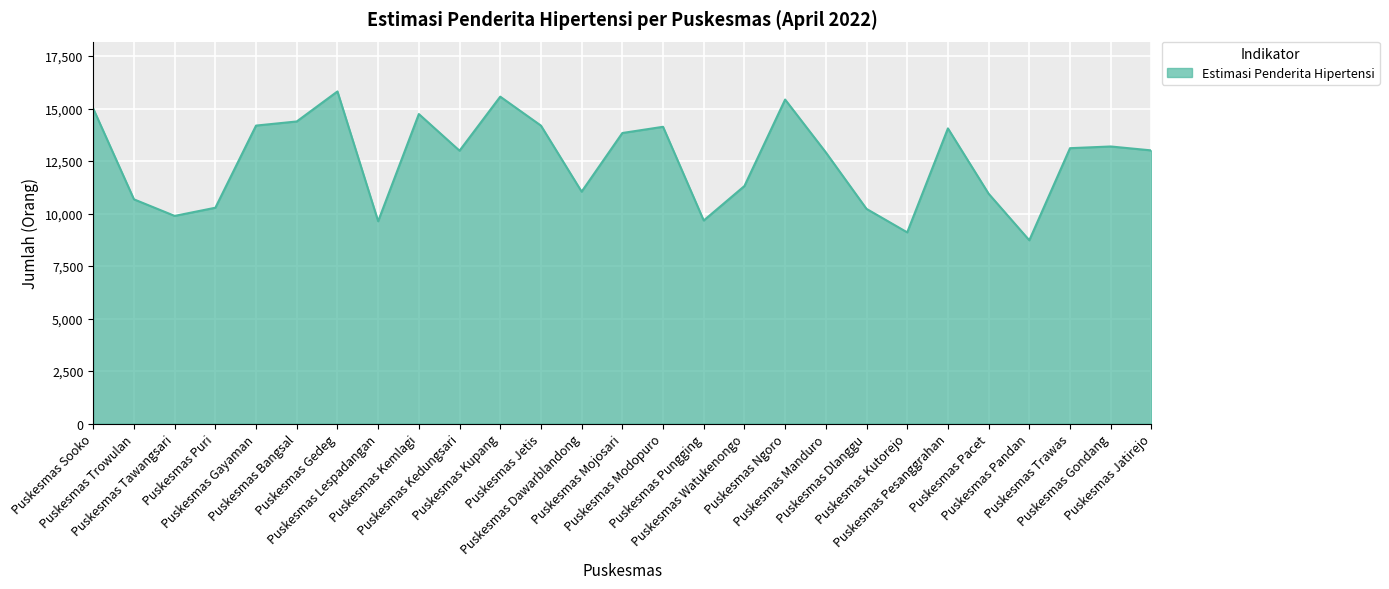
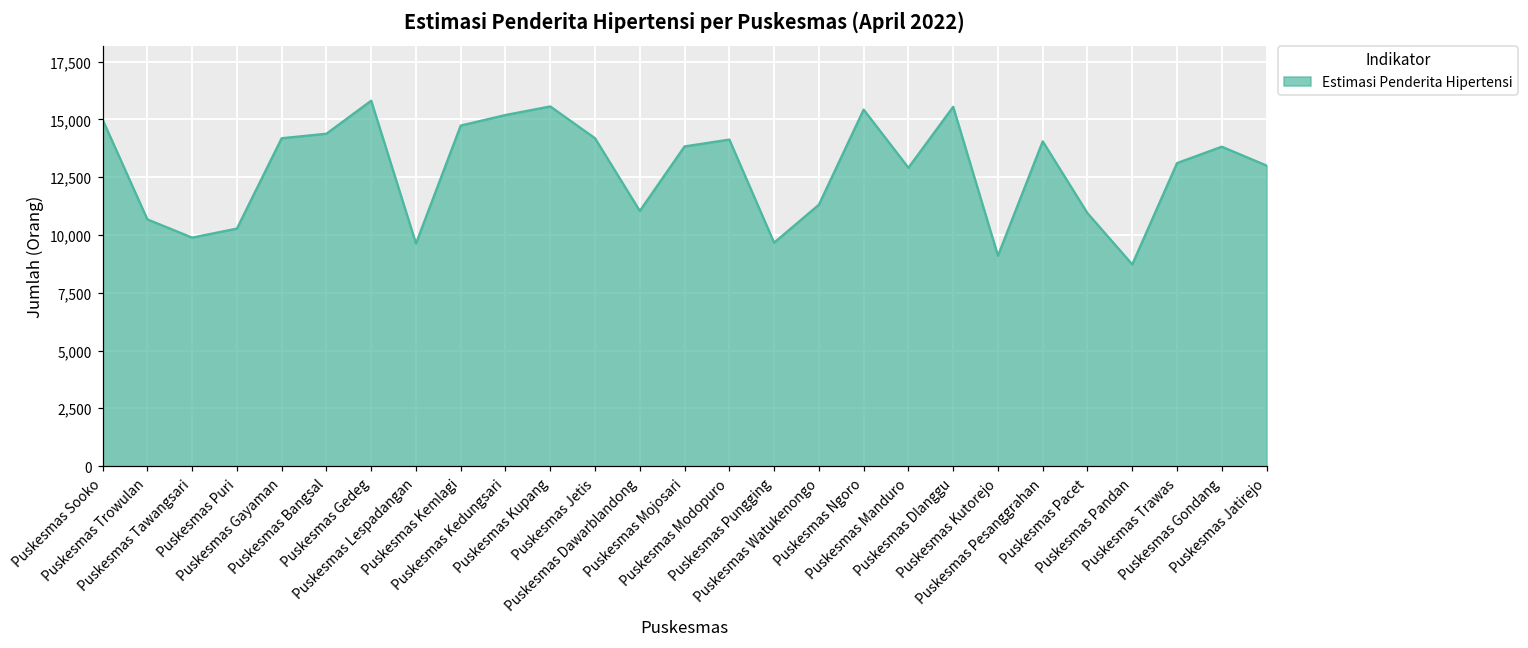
Puskesmas Kedungsari: 13,000 -> 15,200
Puskesmas Dlanggu: 10,200 -> 15,500
Puskesmas Gondang: 13,200 -> 13,800
